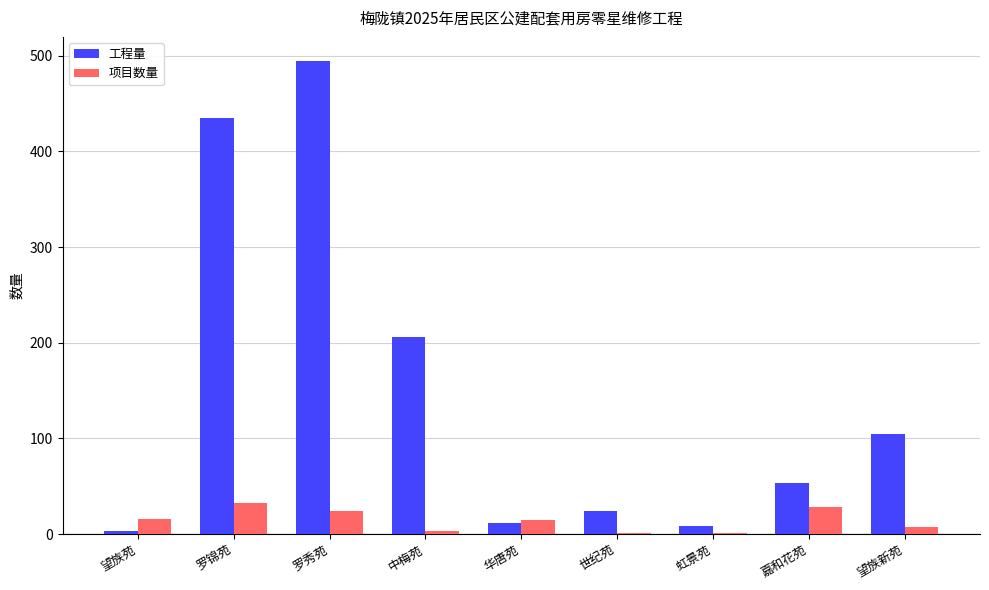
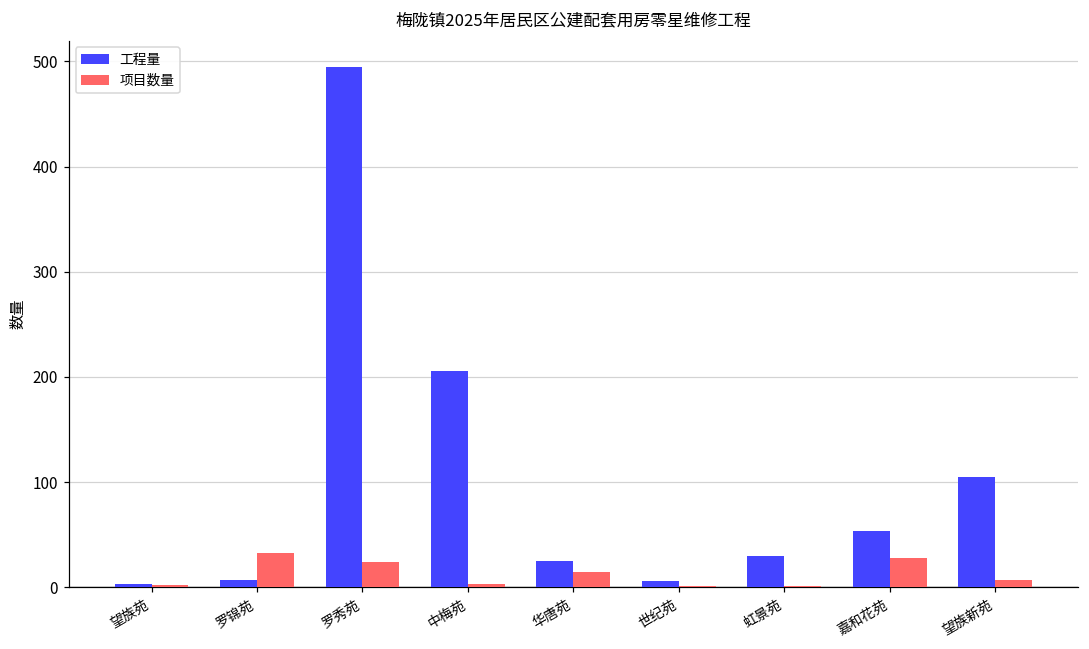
项目数量, 望族苑: 20 -> 0
工程量, 罗锦苑: 430 -> 10
工程量, 华唐苑: 10 -> 30
工程量, 世纪苑: 20 -> 10
工程量, 虹景苑: 10 -> 30
